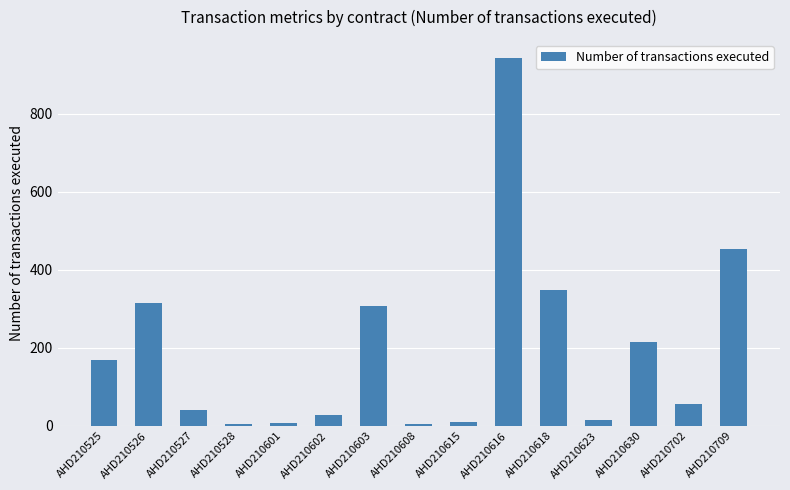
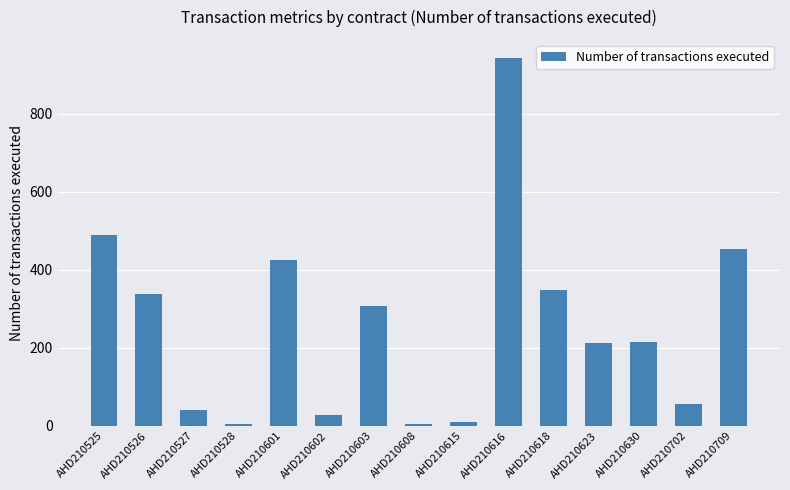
AHD210525: 170 -> 490
AHD210526: 320 -> 340
AHD210601: 10 -> 420
AHD210623: 10 -> 210
